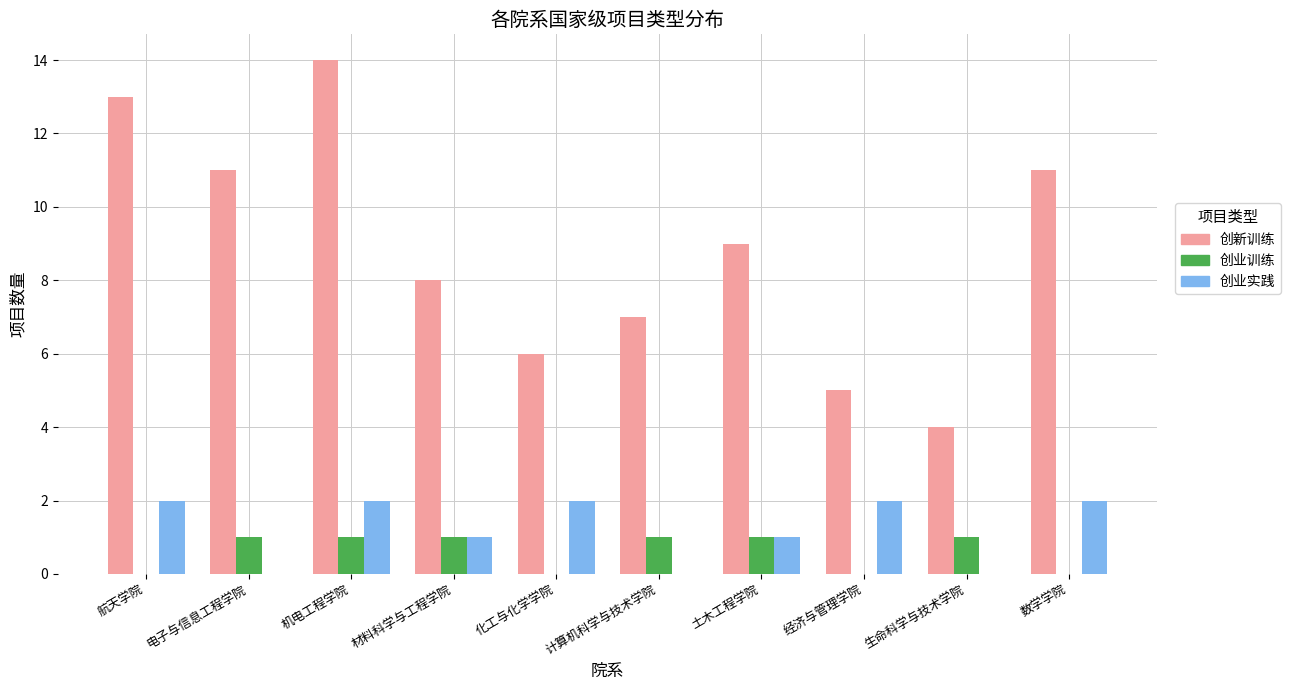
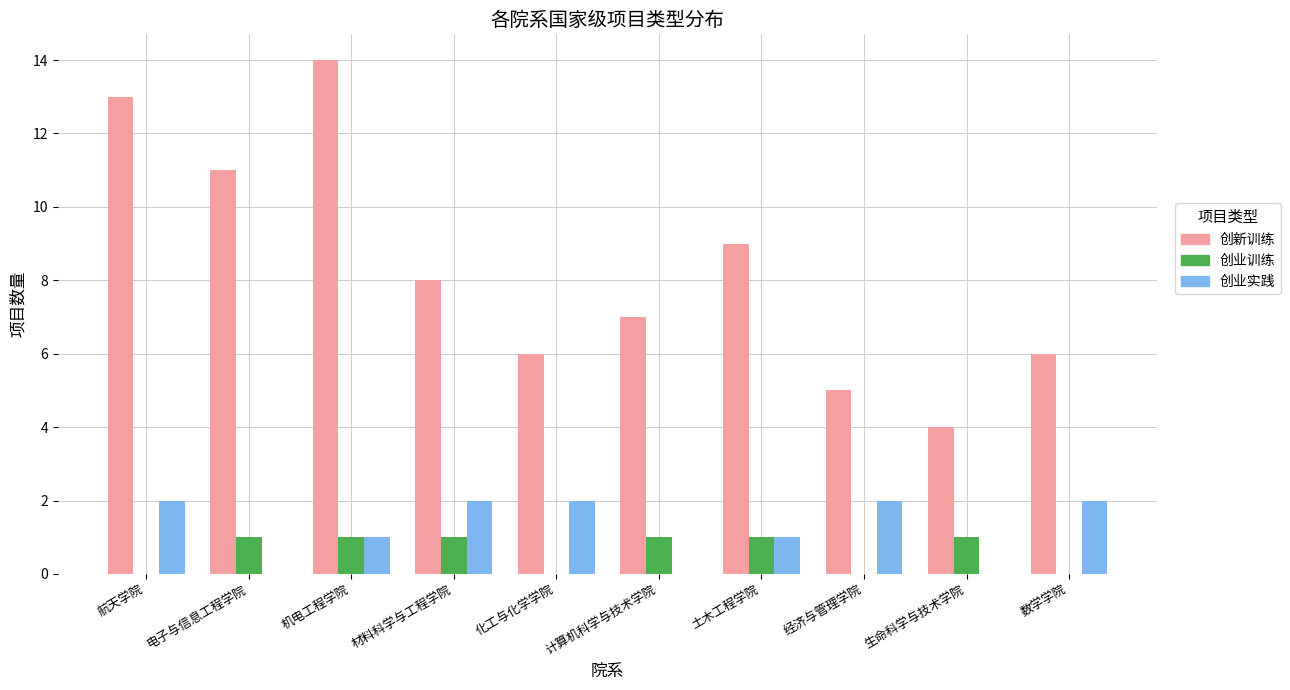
创业实践, 机电工程学院: 2 -> 1
创业实践, 材料科学与工程学院: 1 -> 2
创新训练, 数学学院: 11 -> 6
